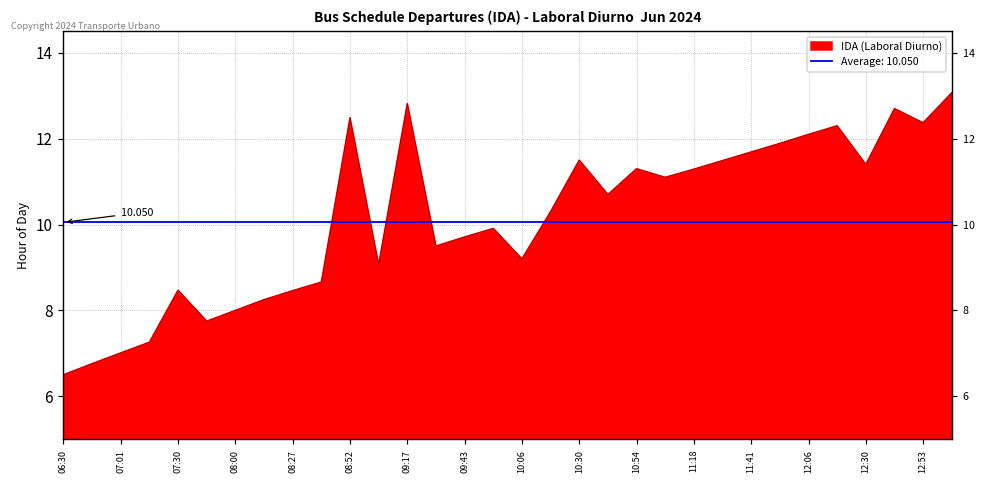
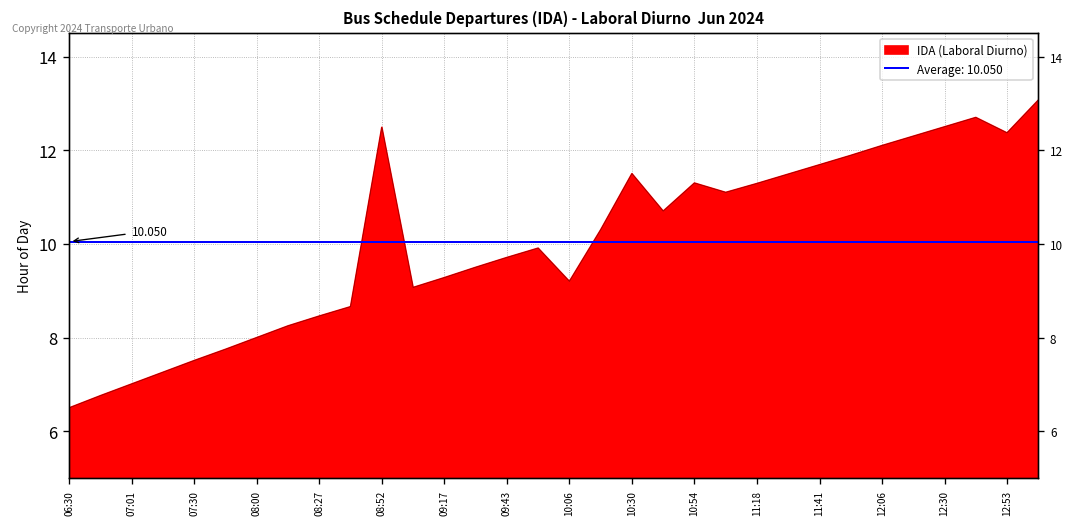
07:30: 8.5 -> 7.5
09:17: 12.8 -> 9.3
12:30: 11.4 -> 12.5
